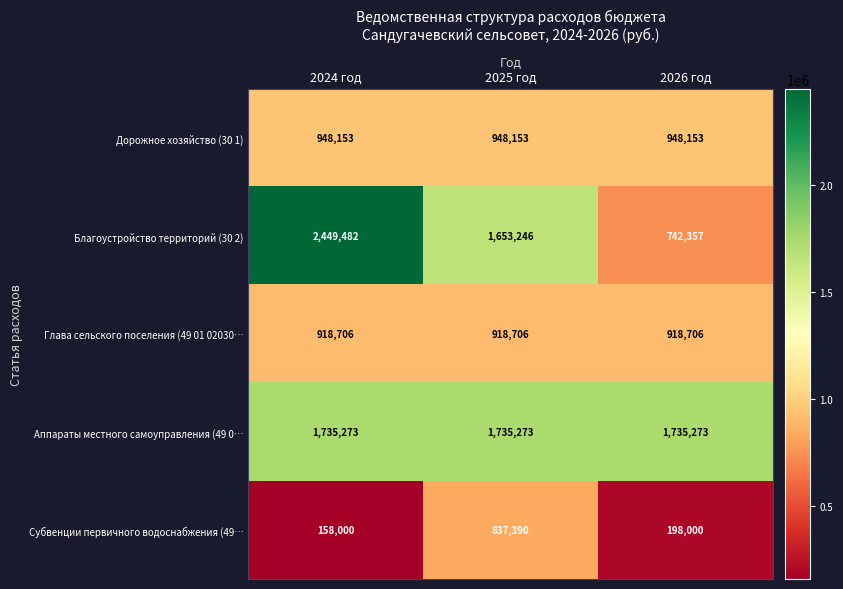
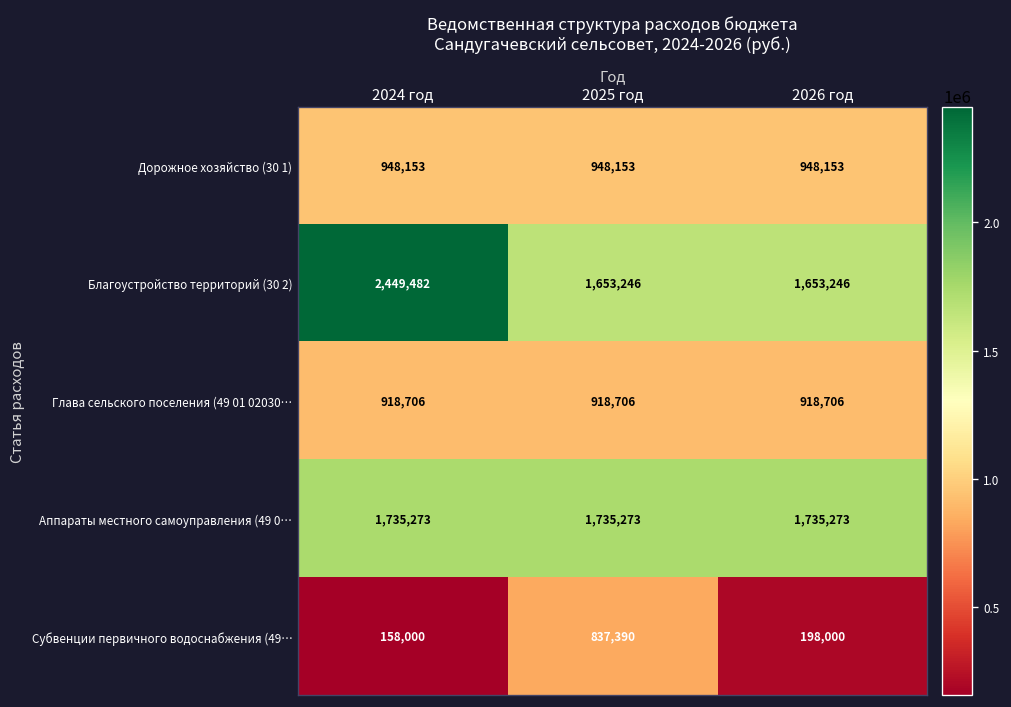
Благоустройство территорий (30 2), 2026 год: 742,357 -> 1,653,246
